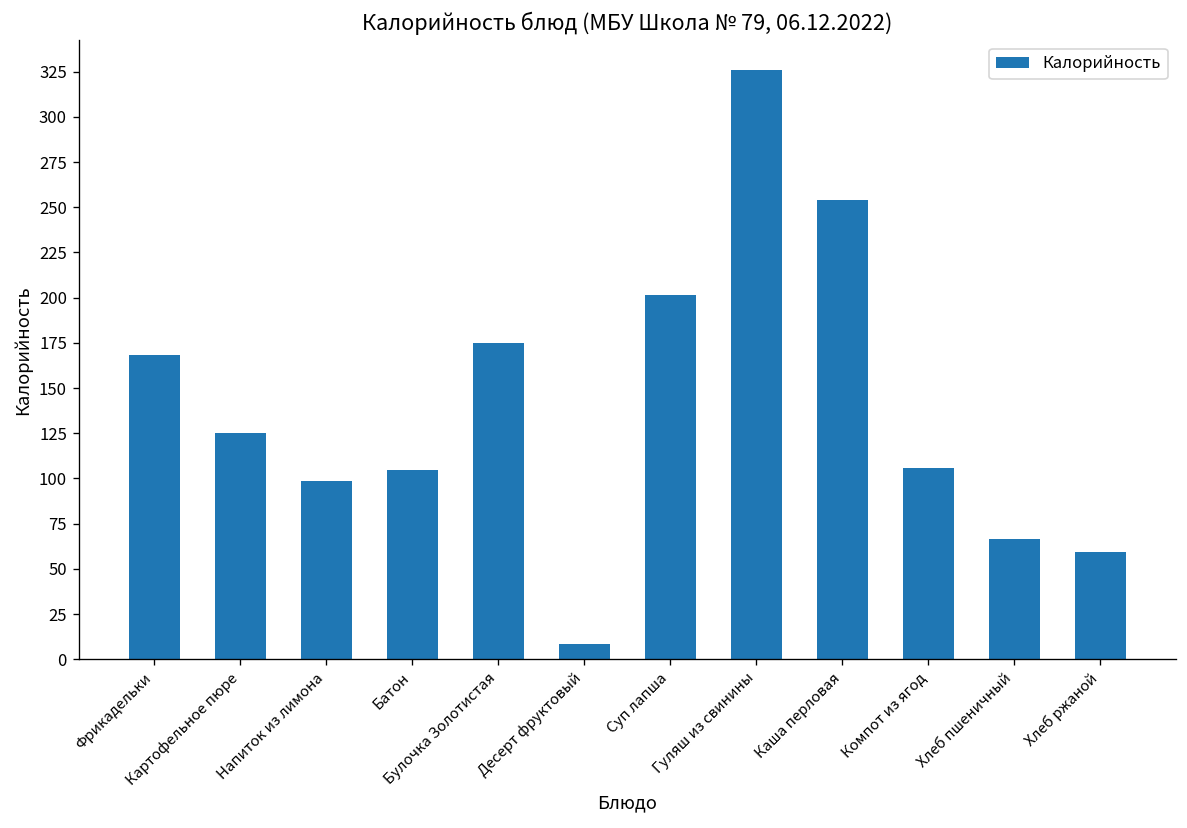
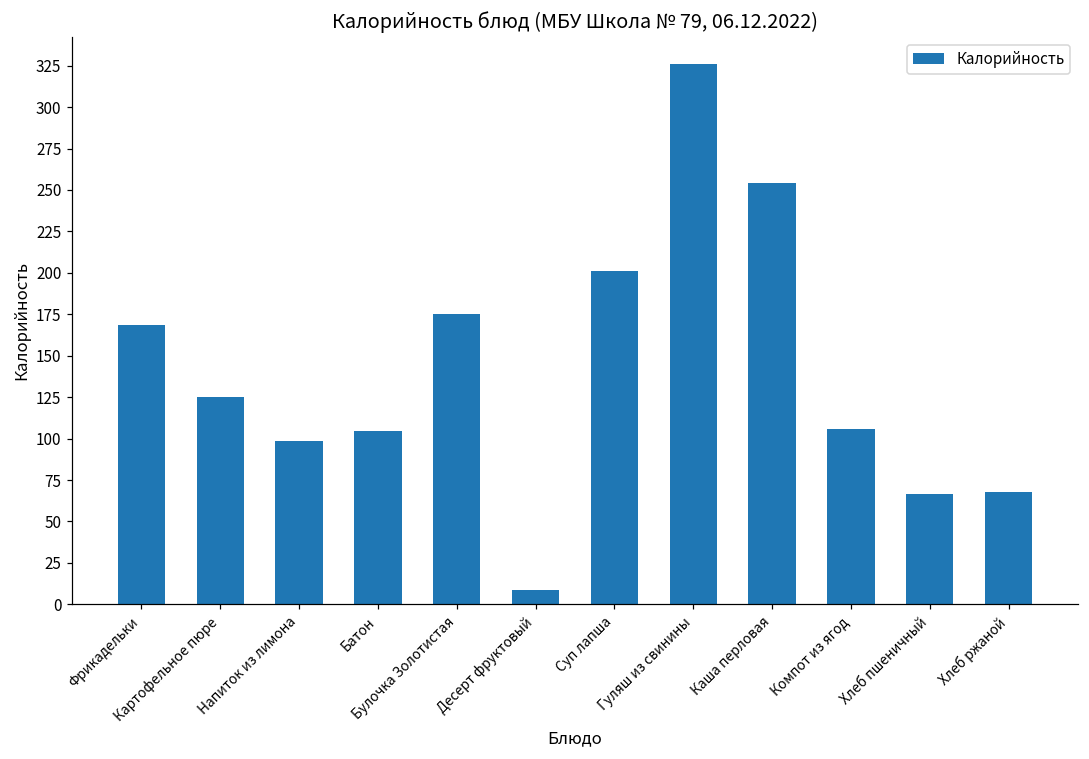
Хлеб ржаной: 59 -> 68
